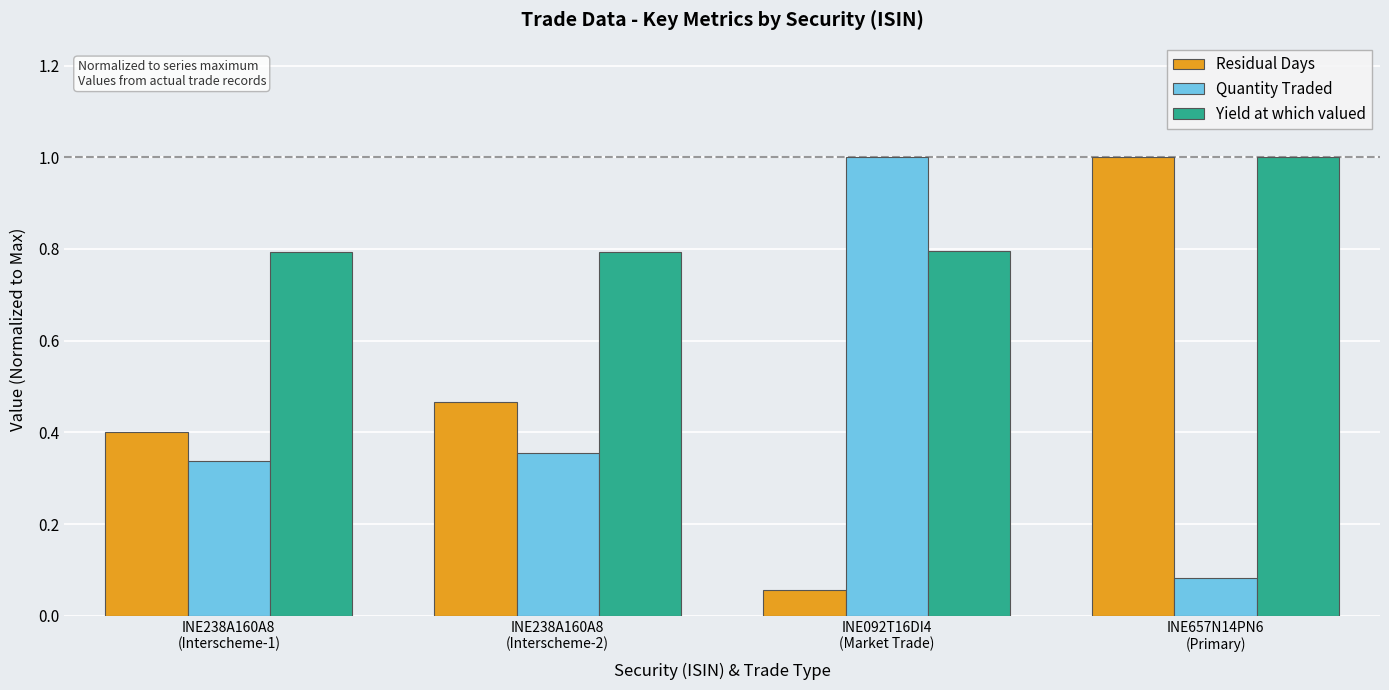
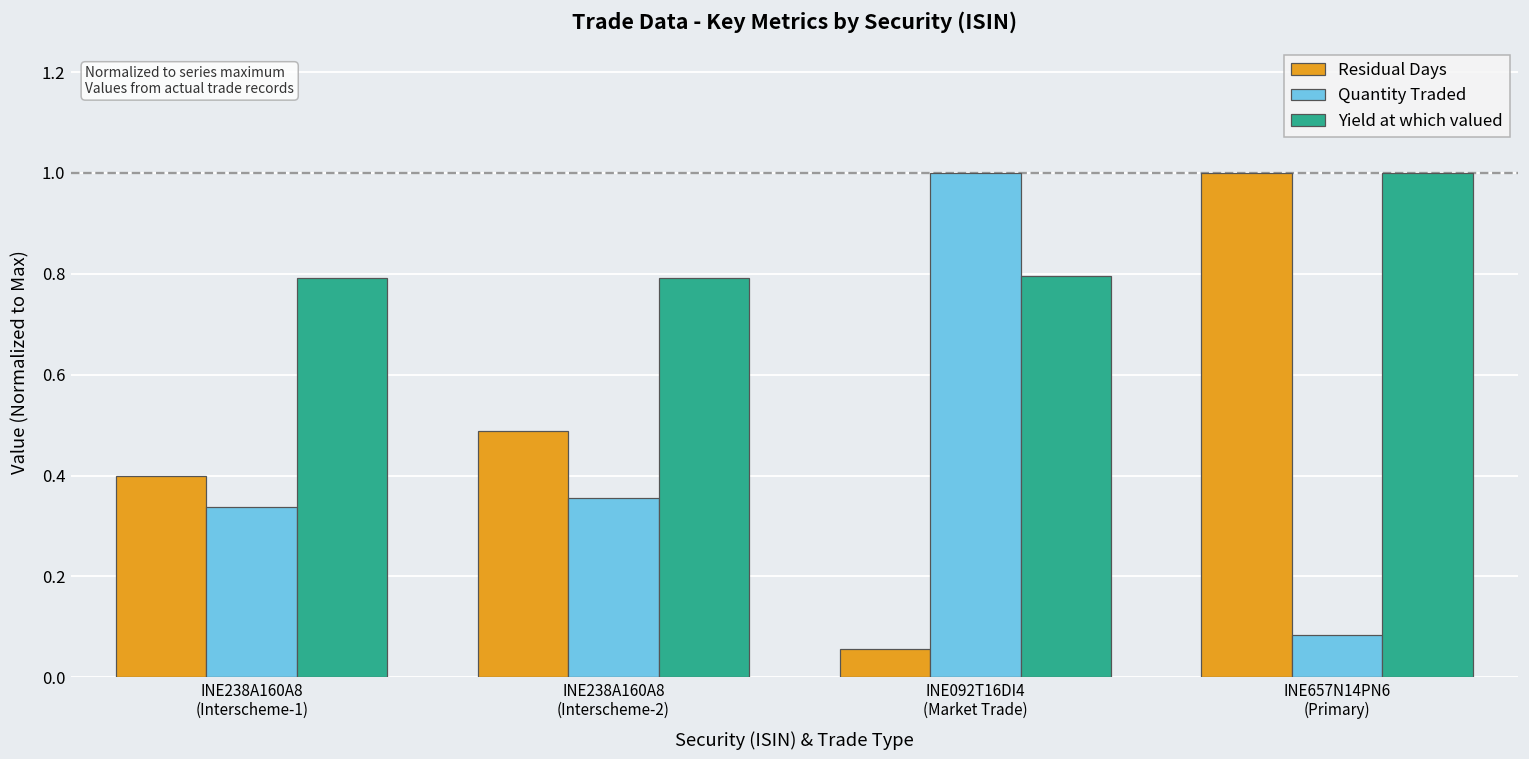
Residual Days, INE238A160A8 (Interscheme-2): 0.47 -> 0.49
